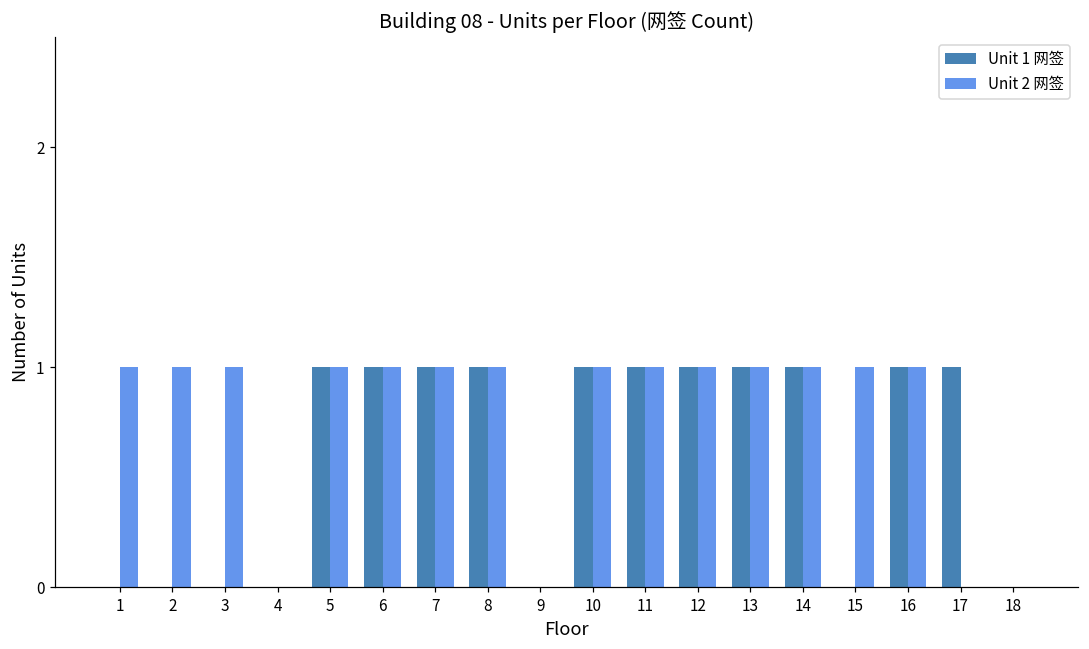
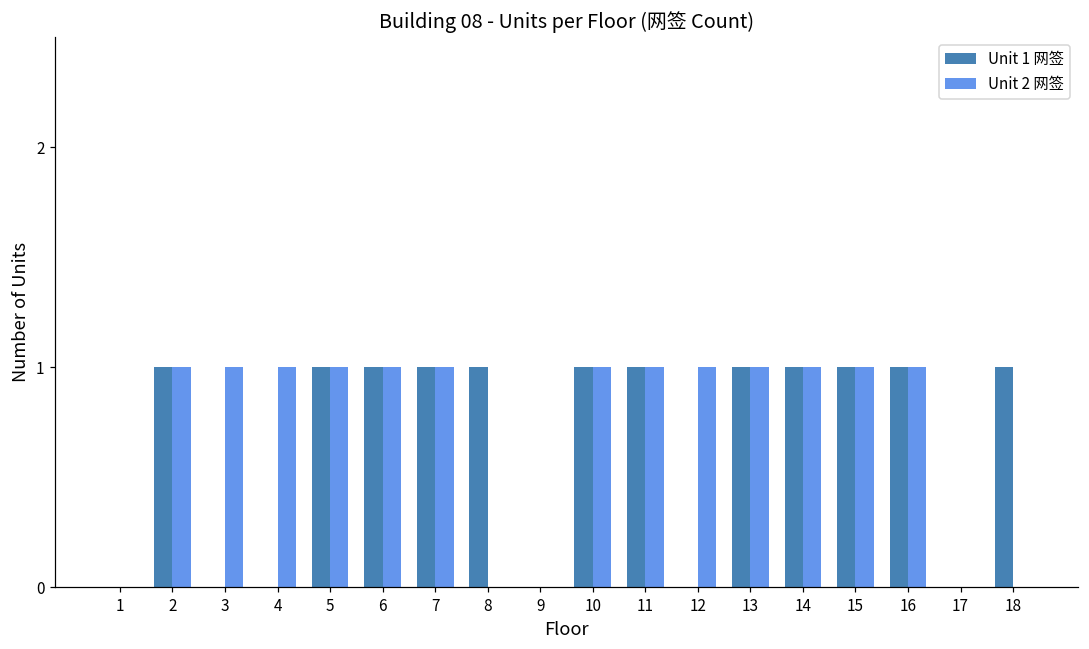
Unit 2 网签, 1: 1 -> 0
Unit 1 网签, 2: 0 -> 1
Unit 2 网签, 4: 0 -> 1
Unit 2 网签, 8: 1 -> 0
Unit 1 网签, 12: 1 -> 0
Unit 1 网签, 15: 0 -> 1
Unit 1 网签, 17: 1 -> 0
Unit 1 网签, 18: 0 -> 1
